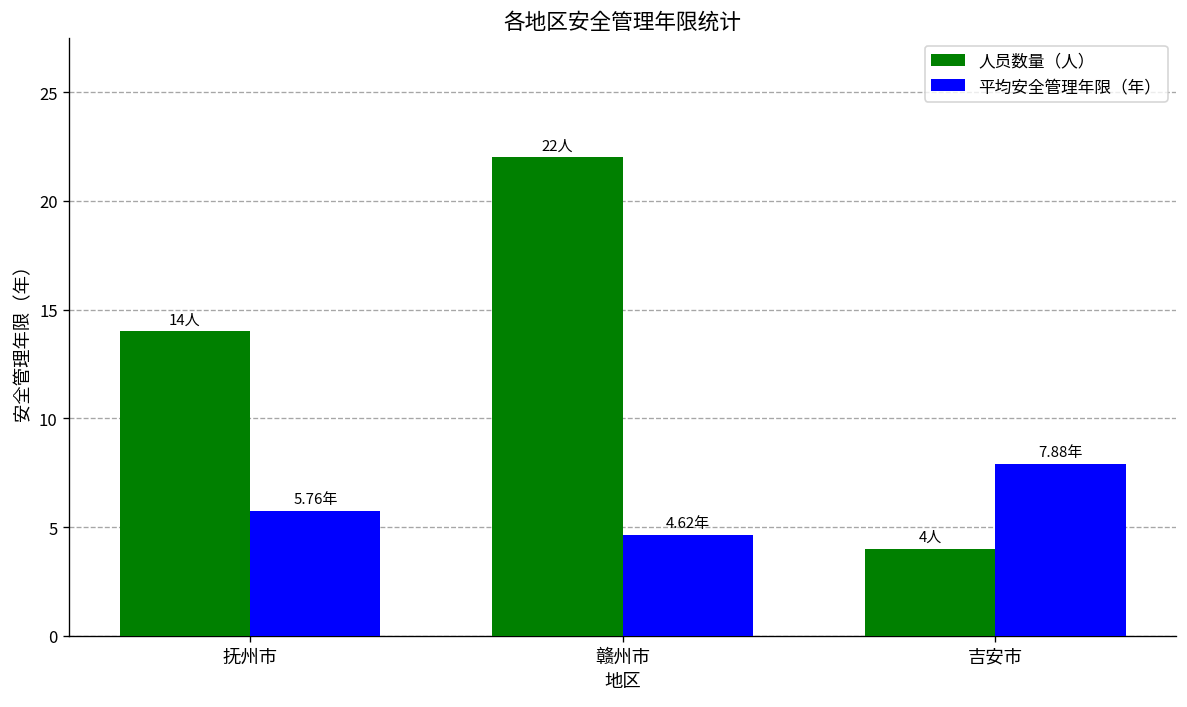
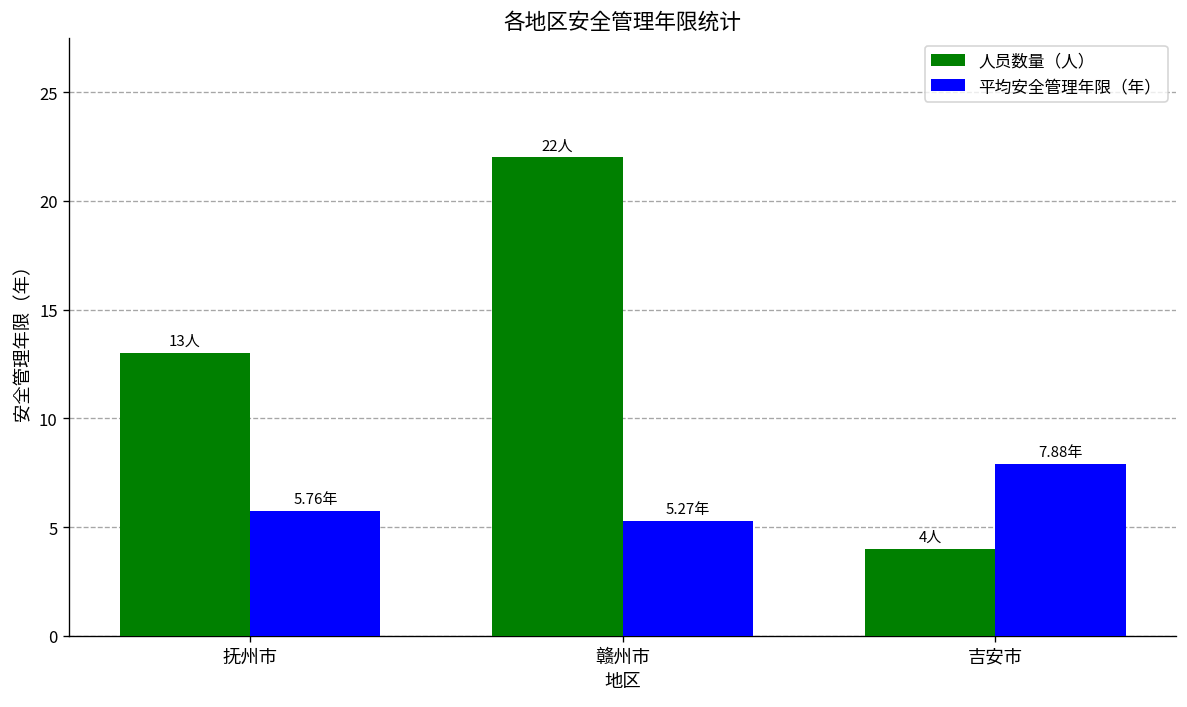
人员数量（人）, 抚州市: 14人 -> 13人
平均安全管理年限（年）, 赣州市: 4.62年 -> 5.27年
